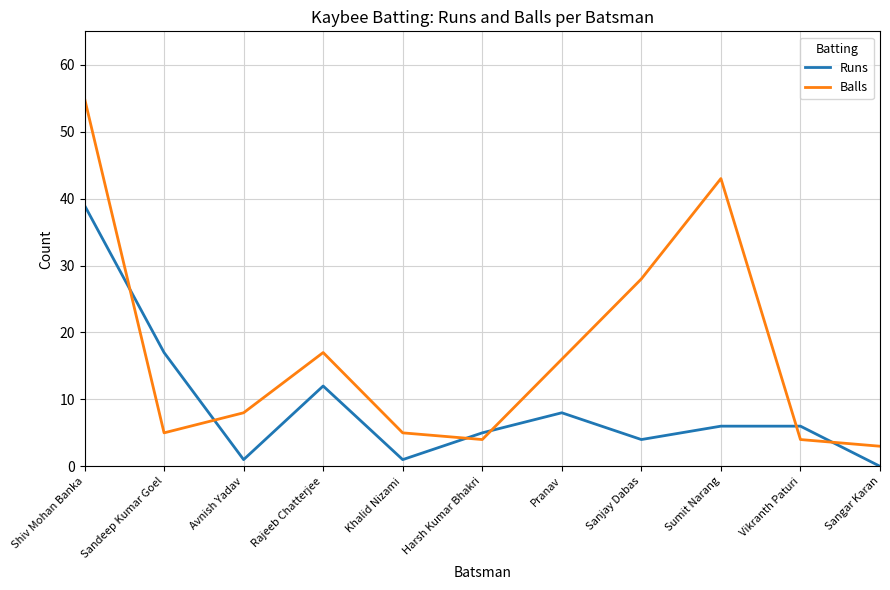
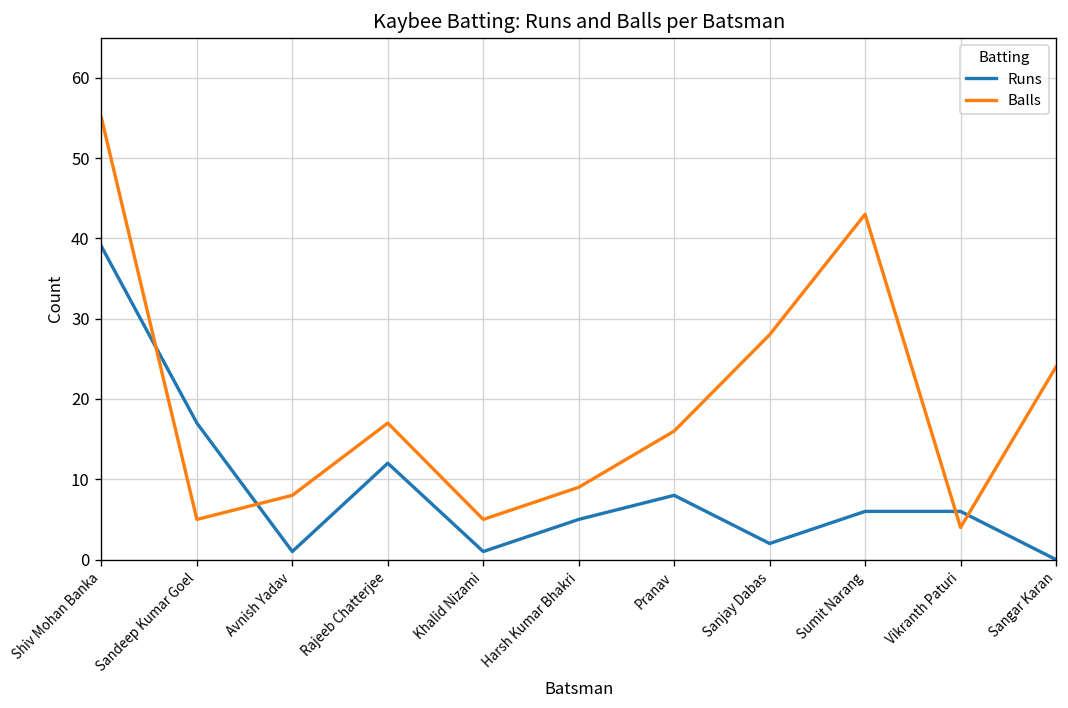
Balls, Harsh Kumar Bhakri: 4 -> 9
Runs, Sanjay Dabas: 4 -> 2
Balls, Sangar Karan: 3 -> 24
